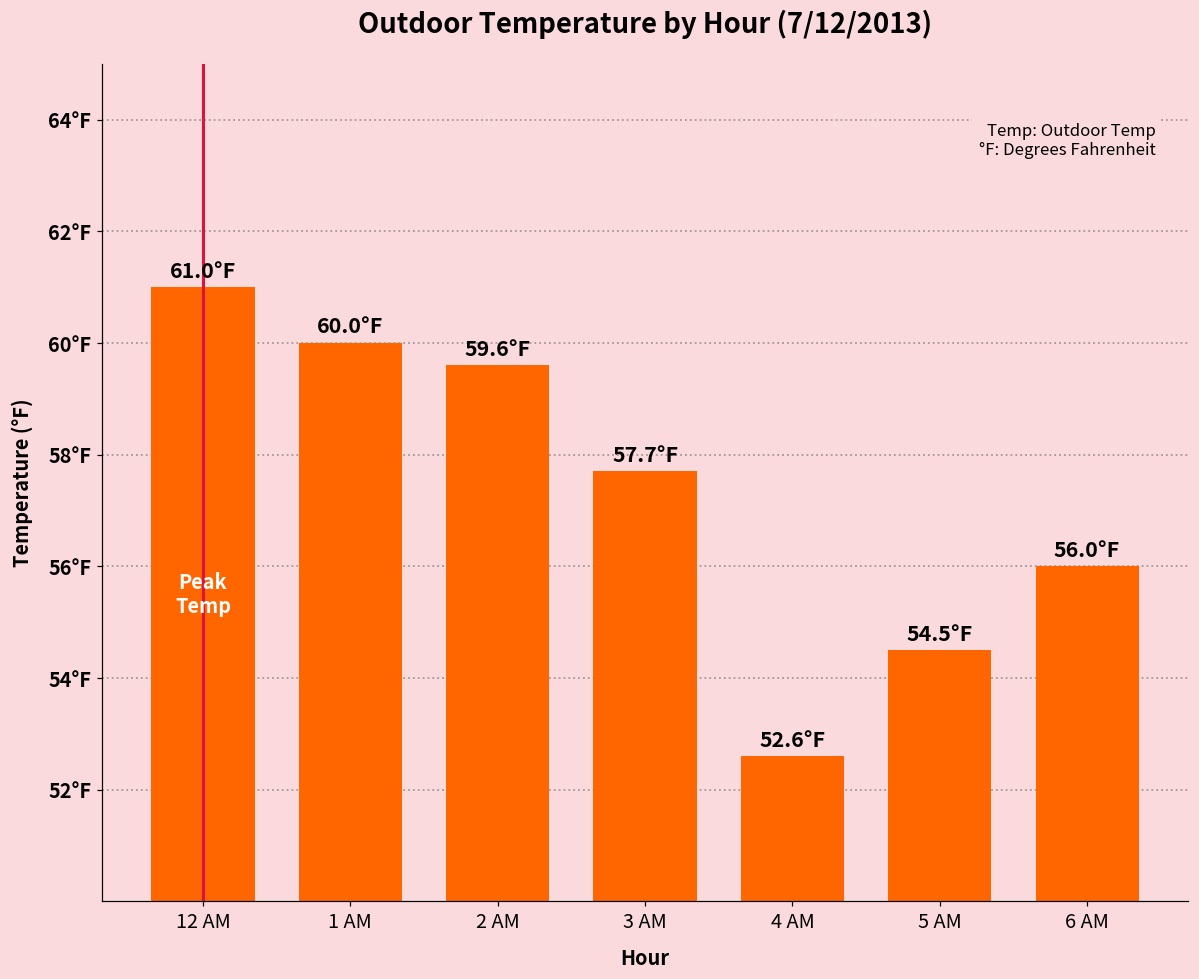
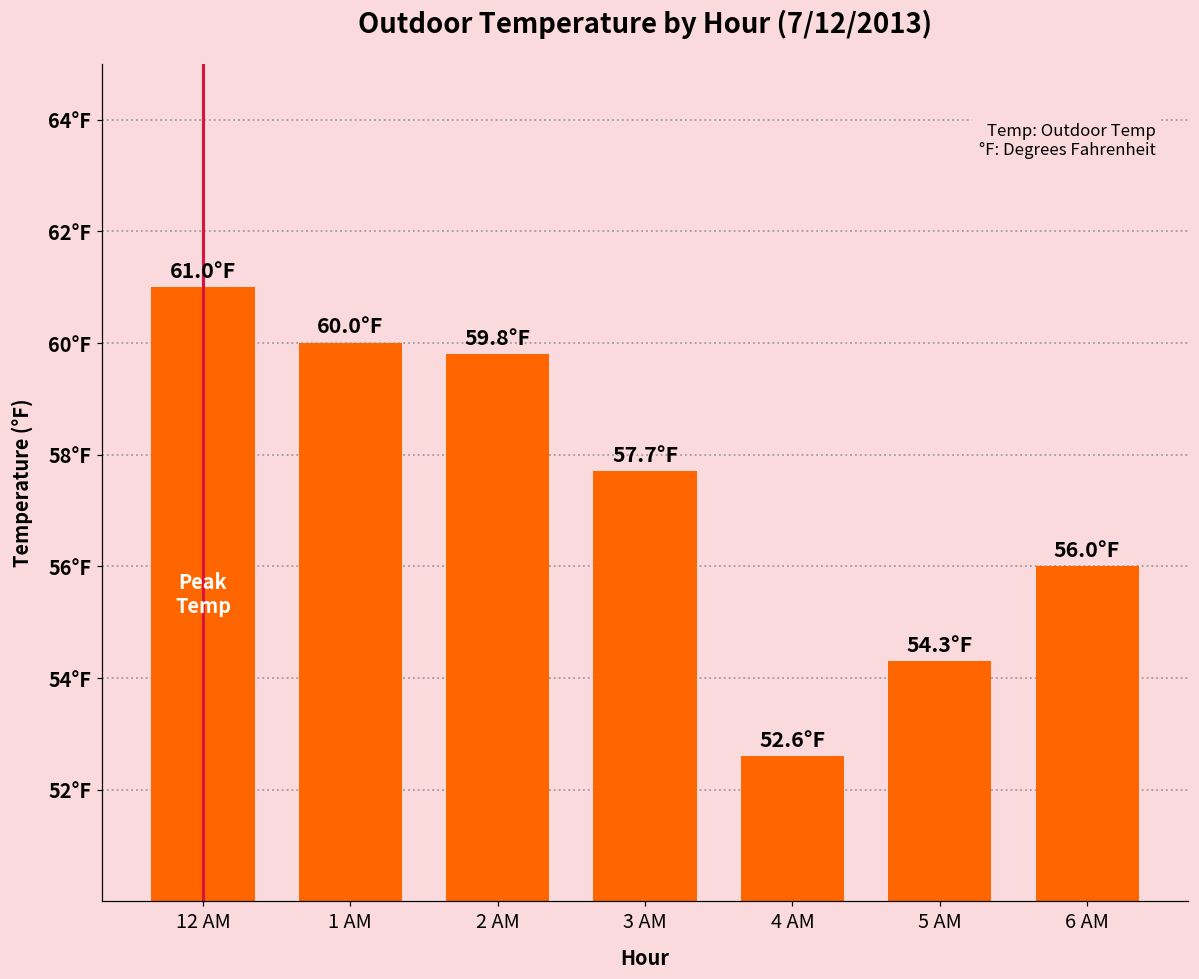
2 AM: 59.6°F -> 59.8°F
5 AM: 54.5°F -> 54.3°F
